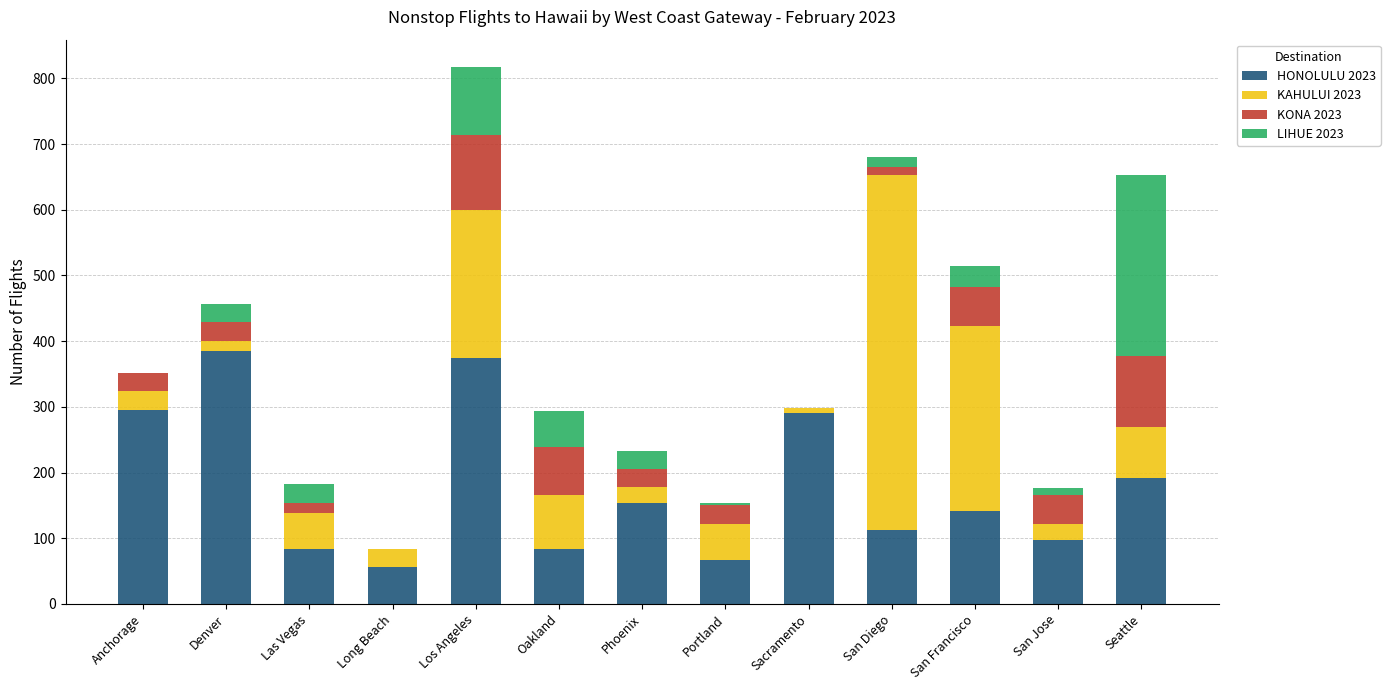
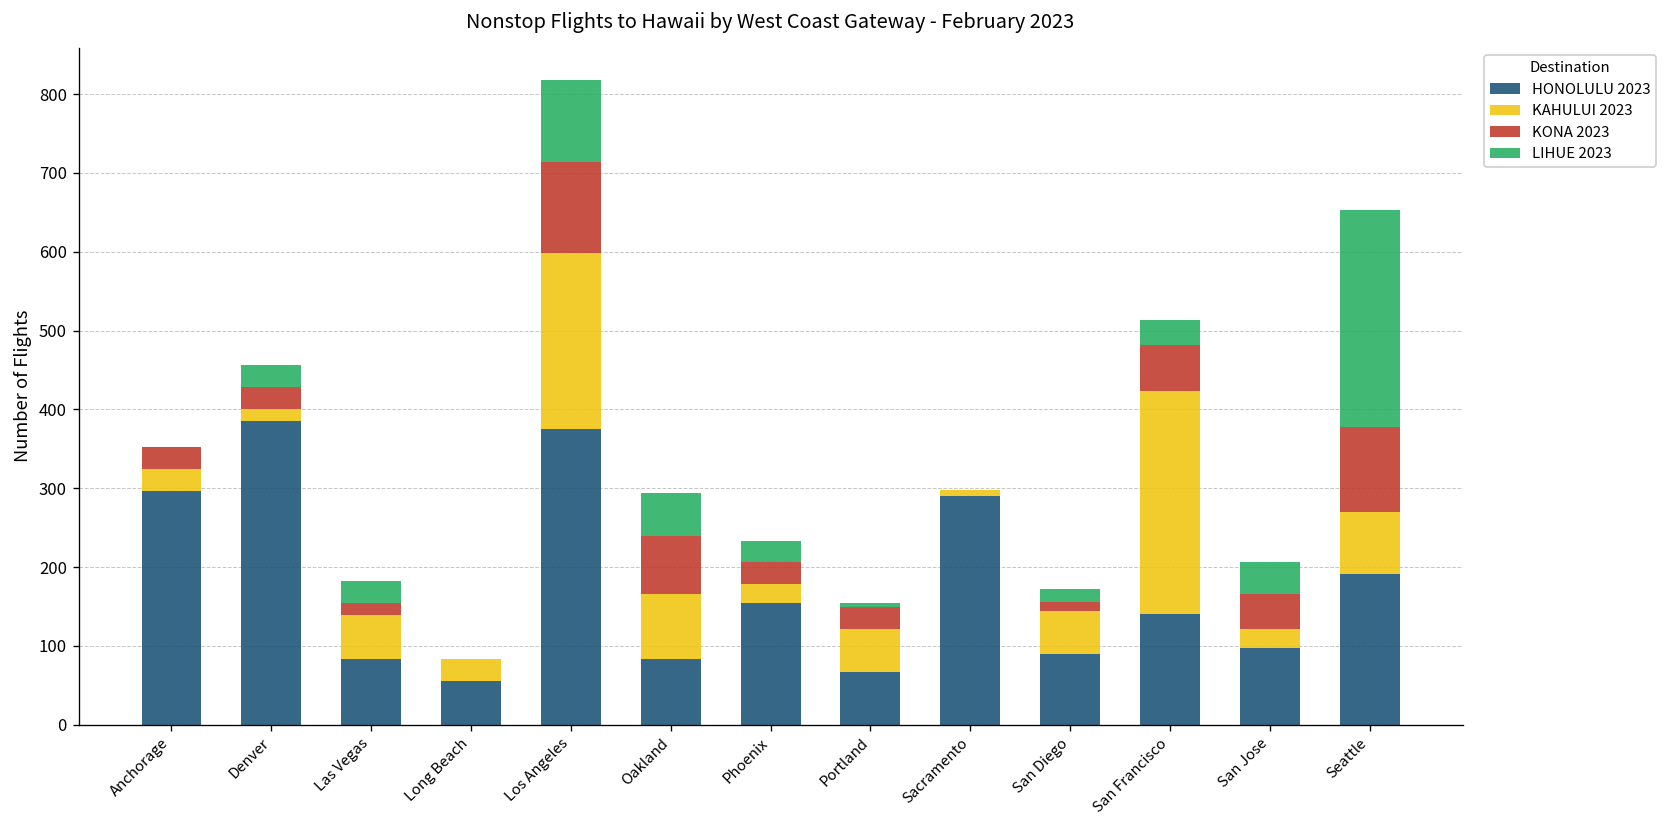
HONOLULU 2023, San Diego: 110 -> 90
KAHULUI 2023, San Diego: 540 -> 50
LIHUE 2023, San Jose: 10 -> 40
